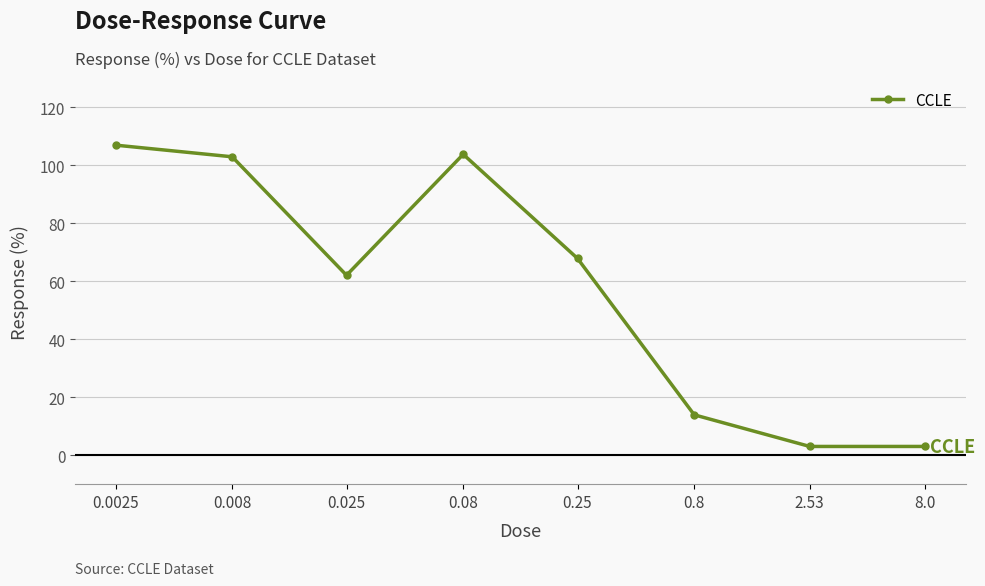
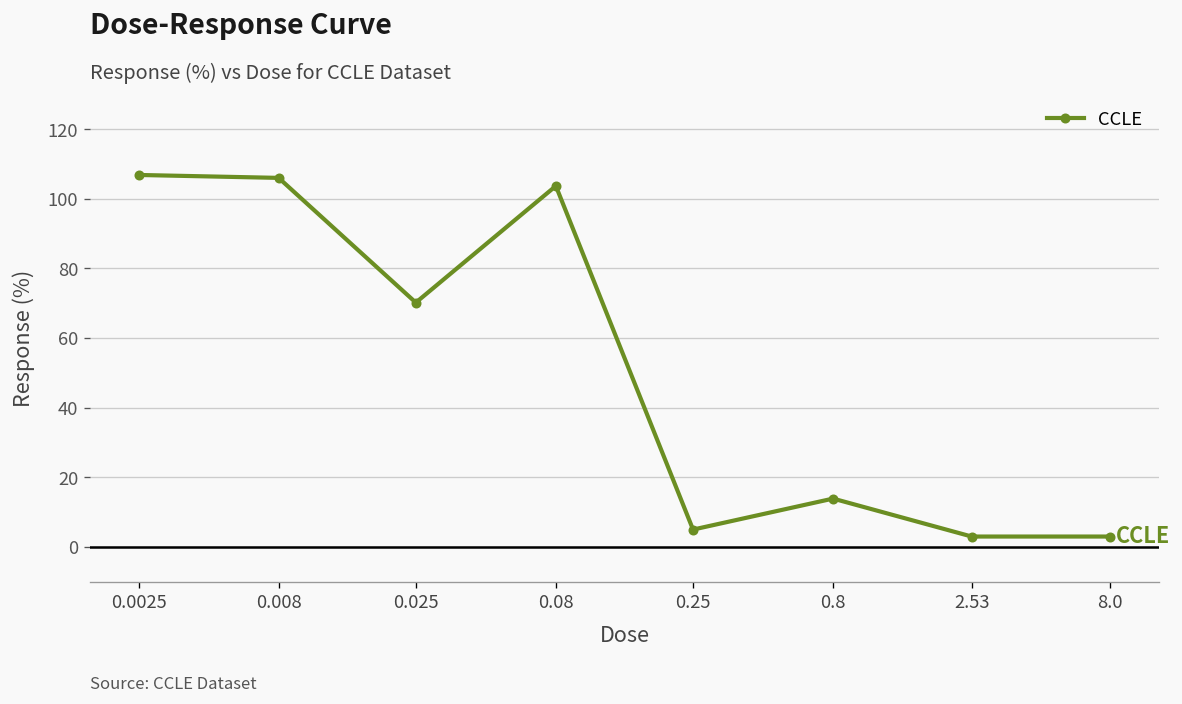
0.008: 103 -> 106
0.025: 62 -> 70
0.25: 68 -> 5
